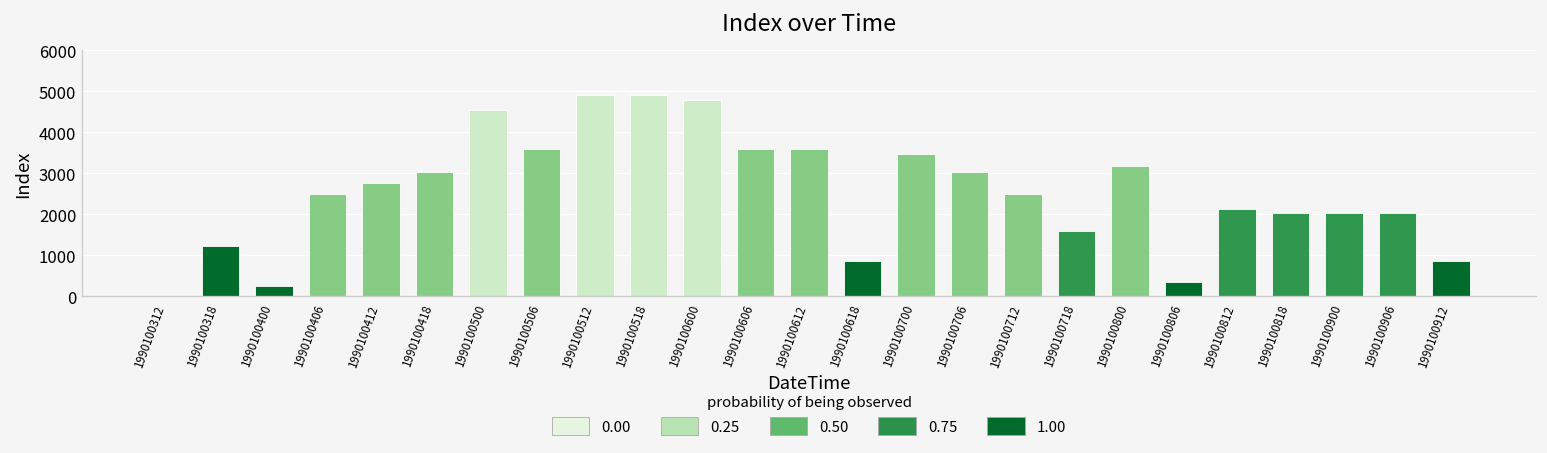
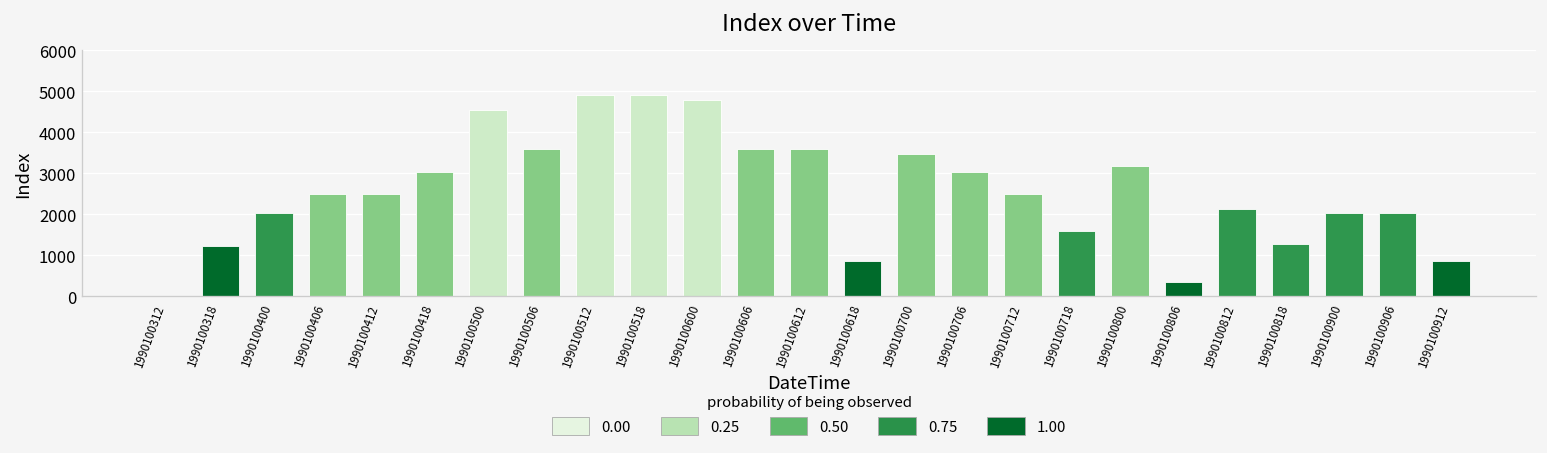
1990100400: 200 -> 2000
1990100412: 2800 -> 2500
1990100818: 2000 -> 1300
